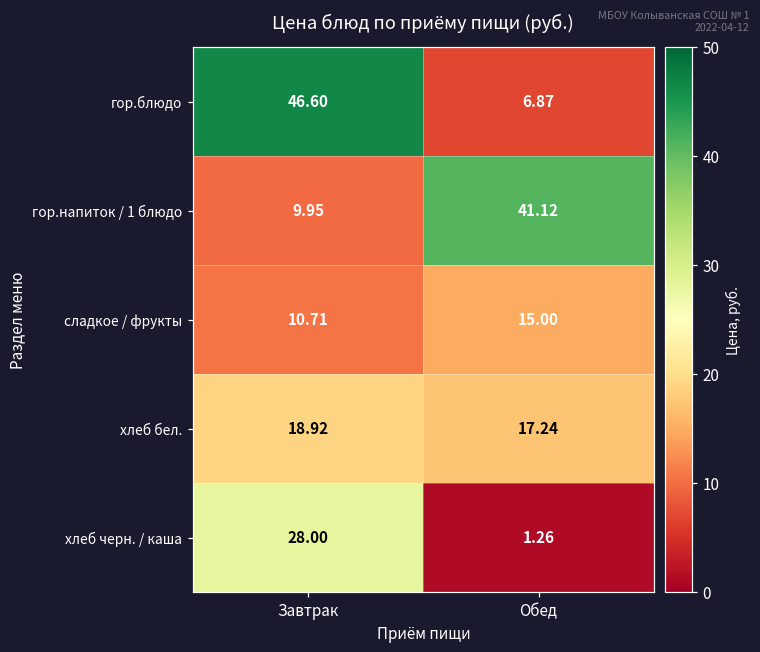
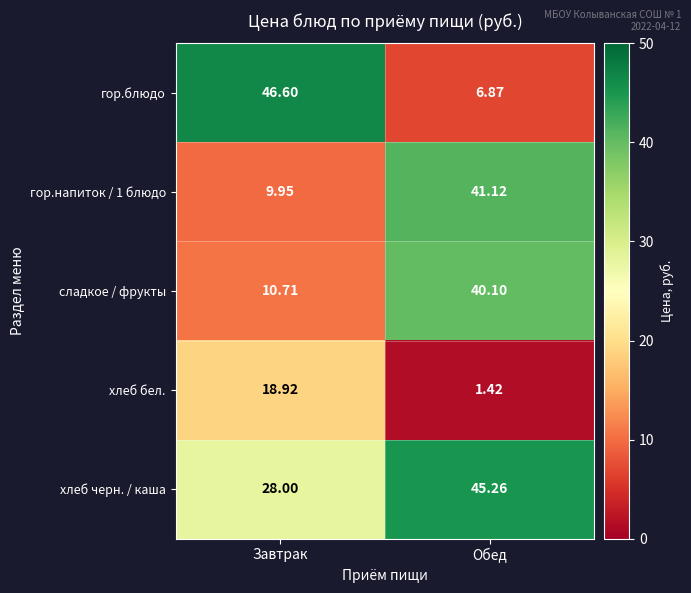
сладкое / фрукты, Обед: 15.00 -> 40.10
хлеб бел., Обед: 17.24 -> 1.42
хлеб черн. / каша, Обед: 1.26 -> 45.26
